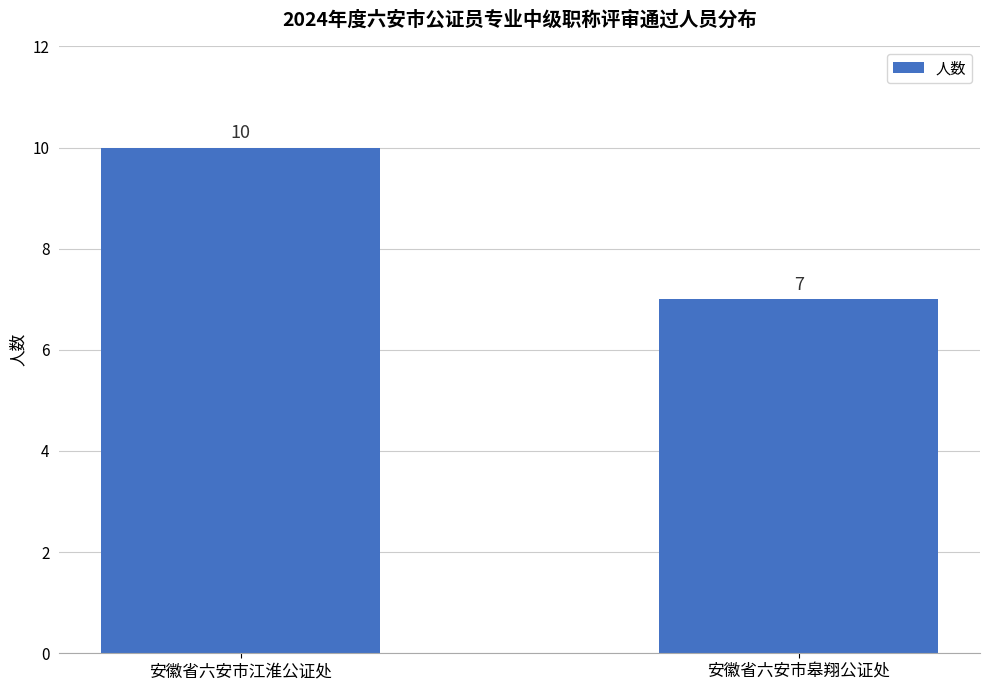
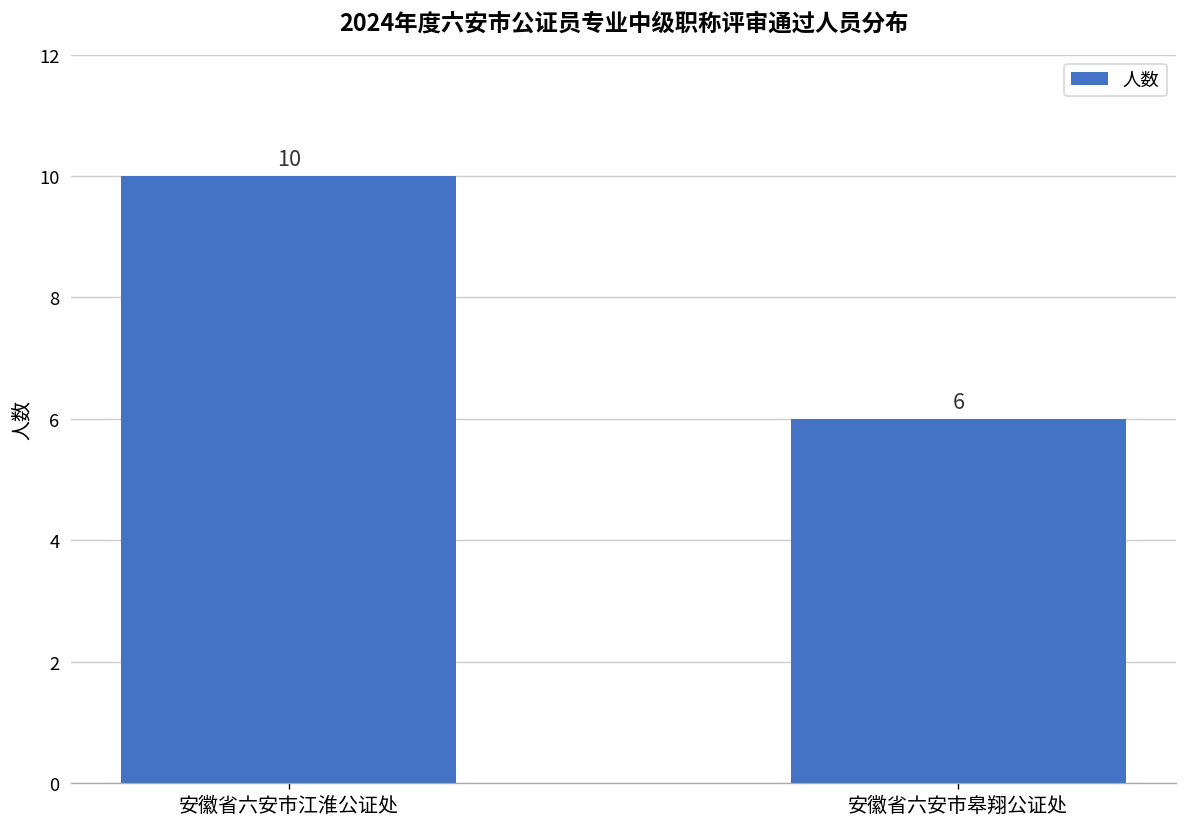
安徽省六安市皋翔公证处: 7 -> 6
